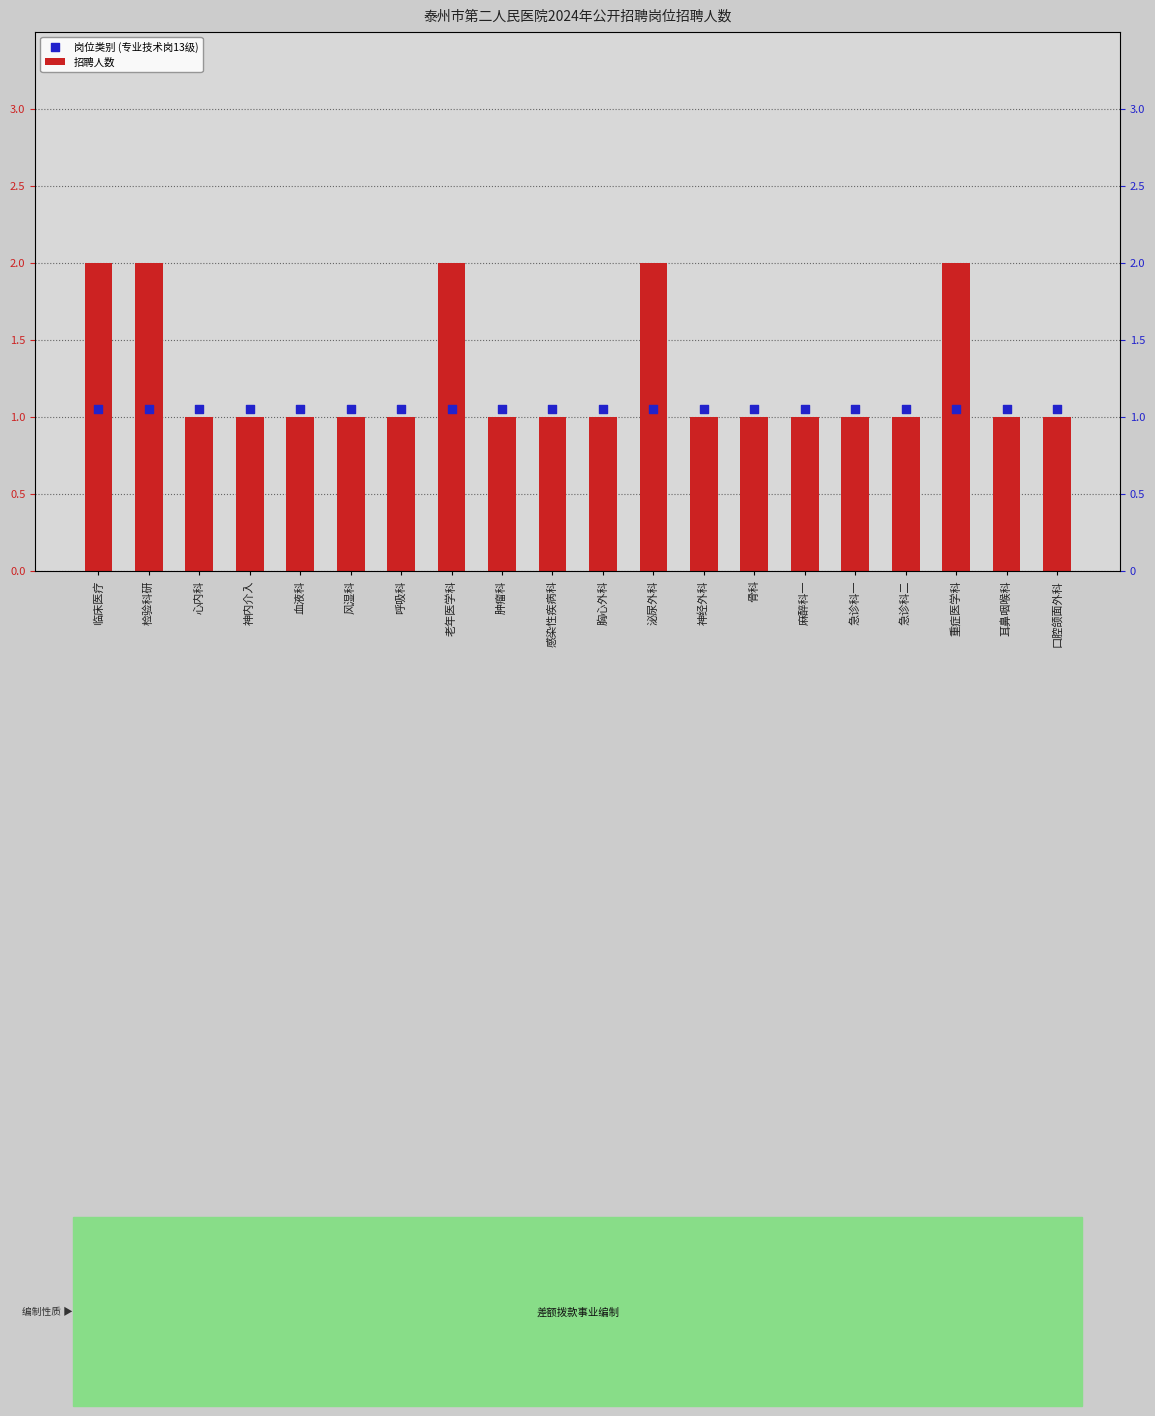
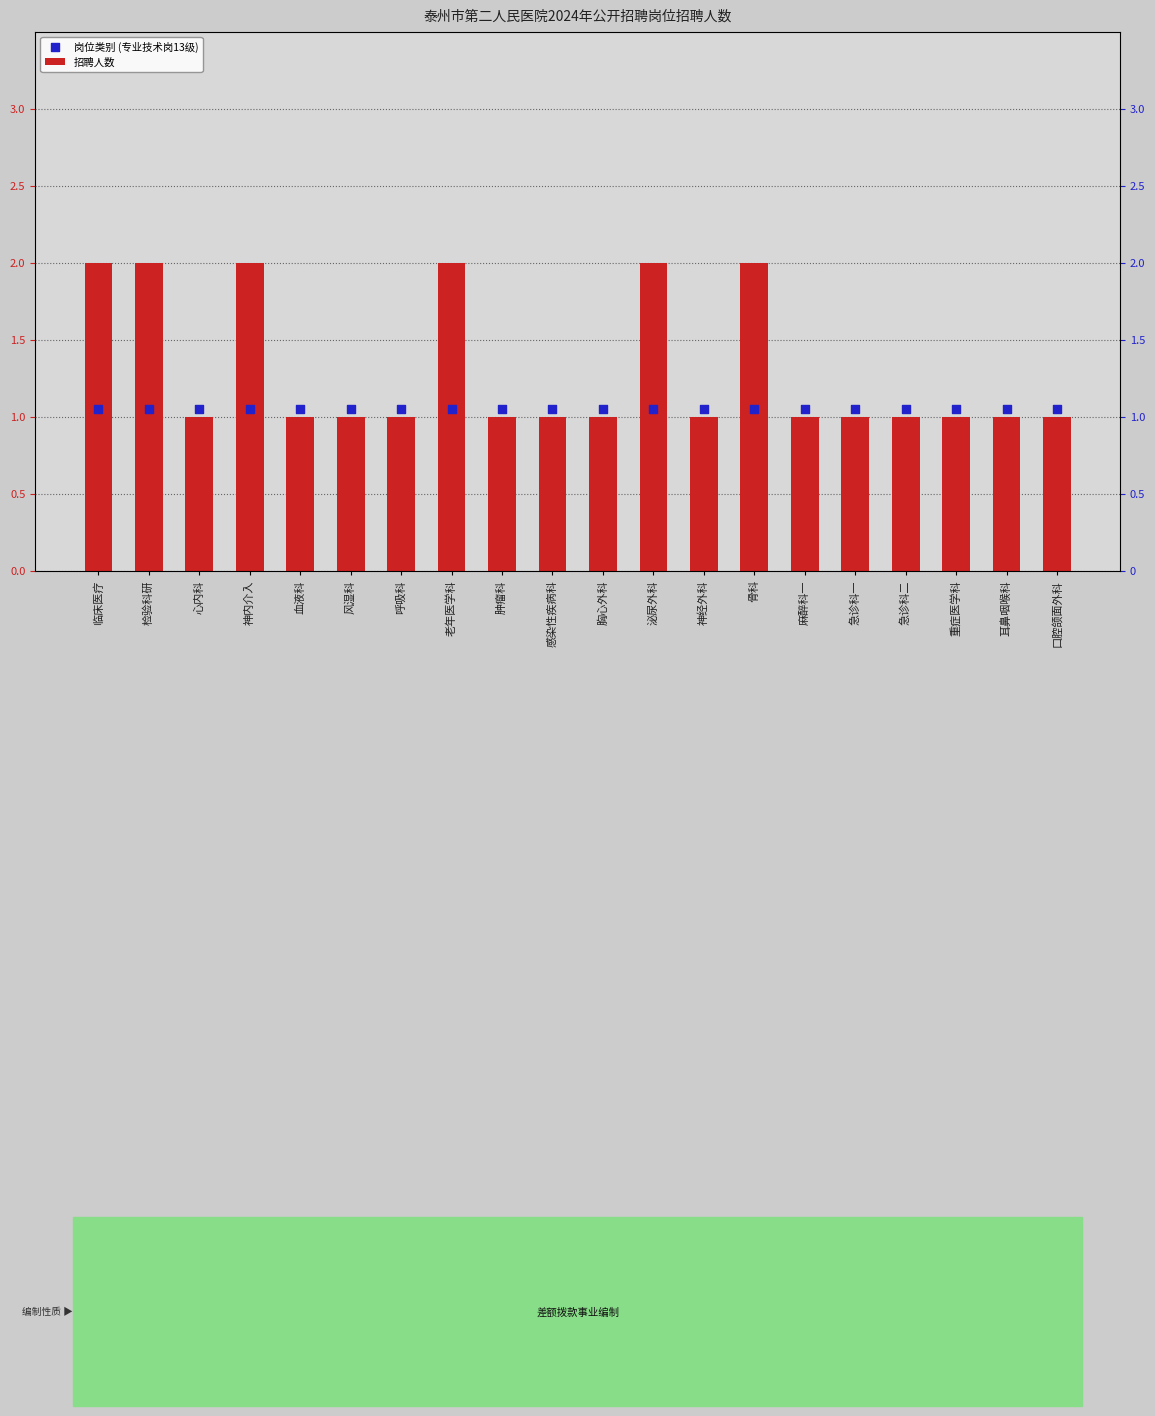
招聘人数, 神内介入: 1 -> 2
招聘人数, 骨科: 1 -> 2
招聘人数, 重症医学科: 2 -> 1
